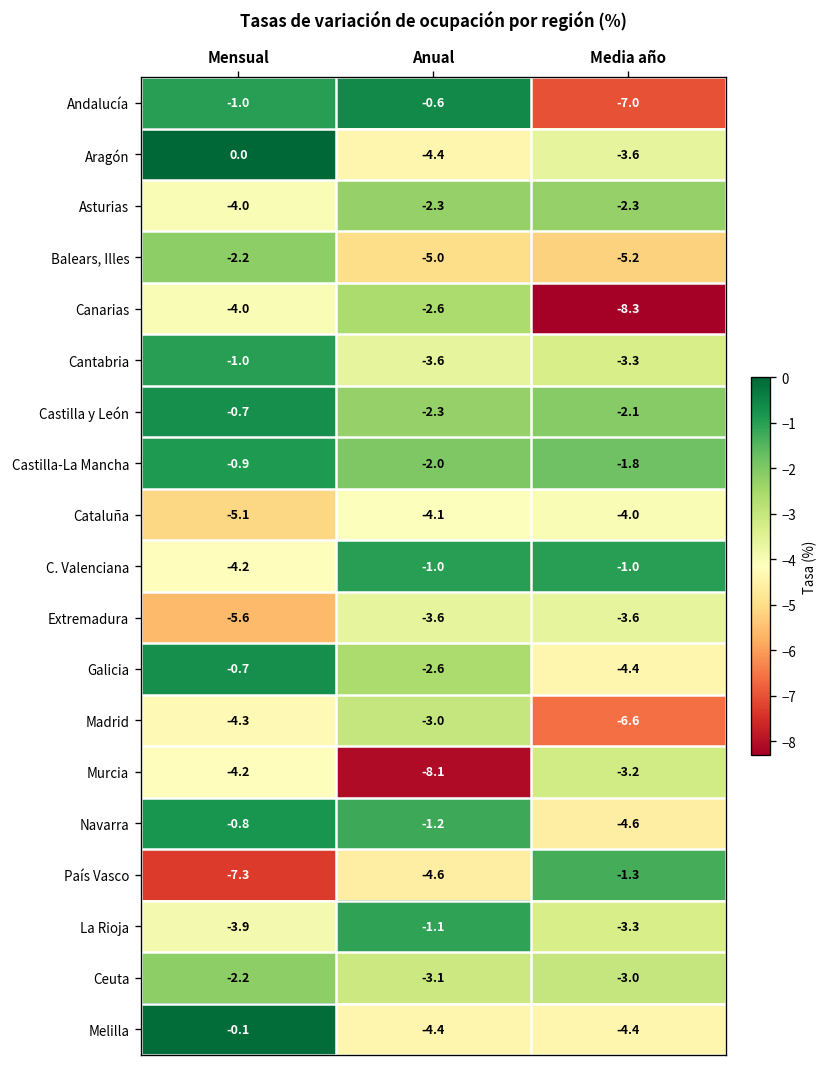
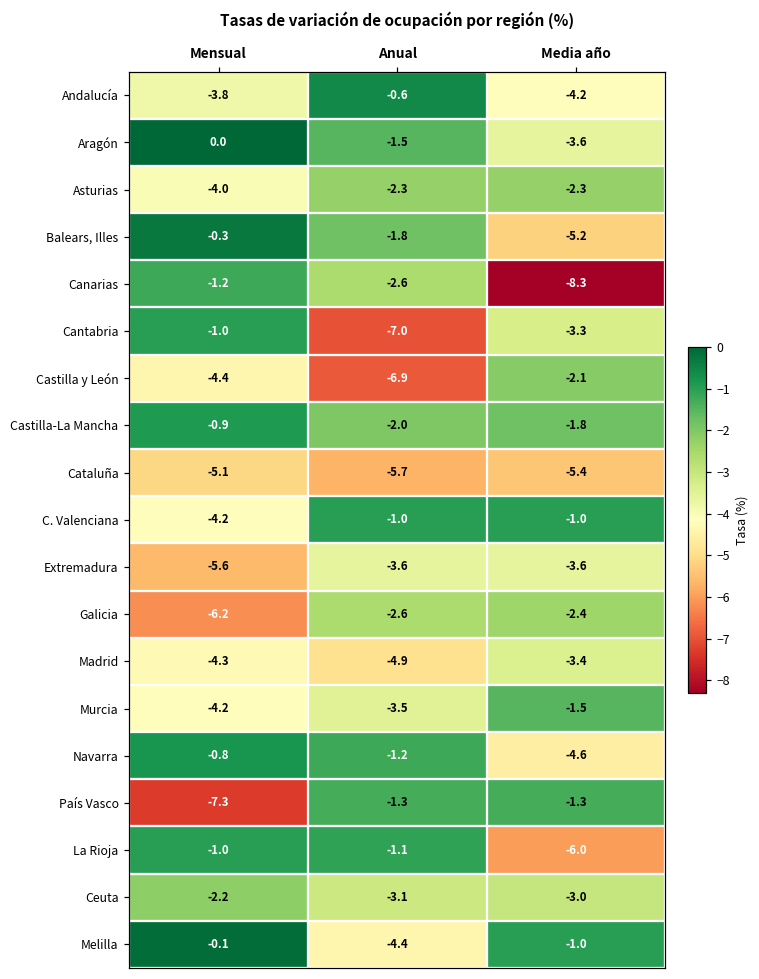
Andalucía, Mensual: -1.0 -> -3.8
Andalucía, Media año: -7.0 -> -4.2
Aragón, Anual: -4.4 -> -1.5
Balears, Illes, Mensual: -2.2 -> -0.3
Balears, Illes, Anual: -5.0 -> -1.8
Canarias, Mensual: -4.0 -> -1.2
Cantabria, Anual: -3.6 -> -7.0
Castilla y León, Mensual: -0.7 -> -4.4
Castilla y León, Anual: -2.3 -> -6.9
Cataluña, Anual: -4.1 -> -5.7
Cataluña, Media año: -4.0 -> -5.4
Galicia, Mensual: -0.7 -> -6.2
Galicia, Media año: -4.4 -> -2.4
Madrid, Anual: -3.0 -> -4.9
Madrid, Media año: -6.6 -> -3.4
Murcia, Anual: -8.1 -> -3.5
Murcia, Media año: -3.2 -> -1.5
País Vasco, Anual: -4.6 -> -1.3
La Rioja, Mensual: -3.9 -> -1.0
La Rioja, Media año: -3.3 -> -6.0
Melilla, Media año: -4.4 -> -1.0
